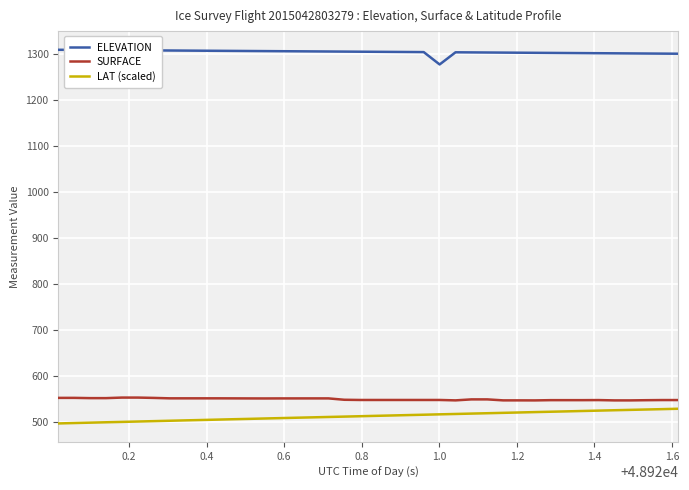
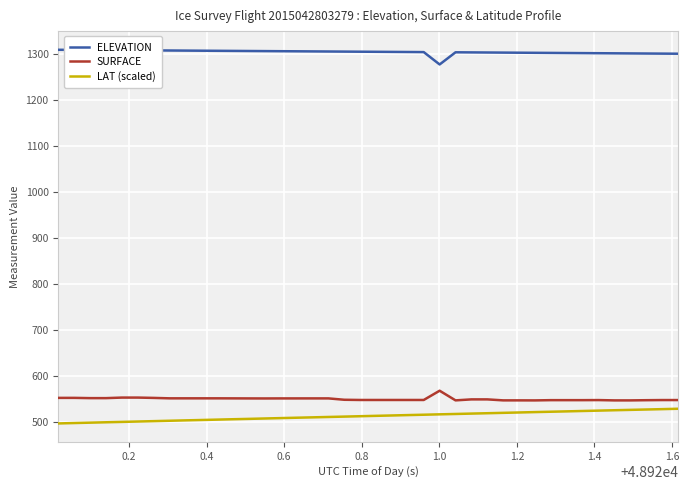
SURFACE, 1.0: 550 -> 570
